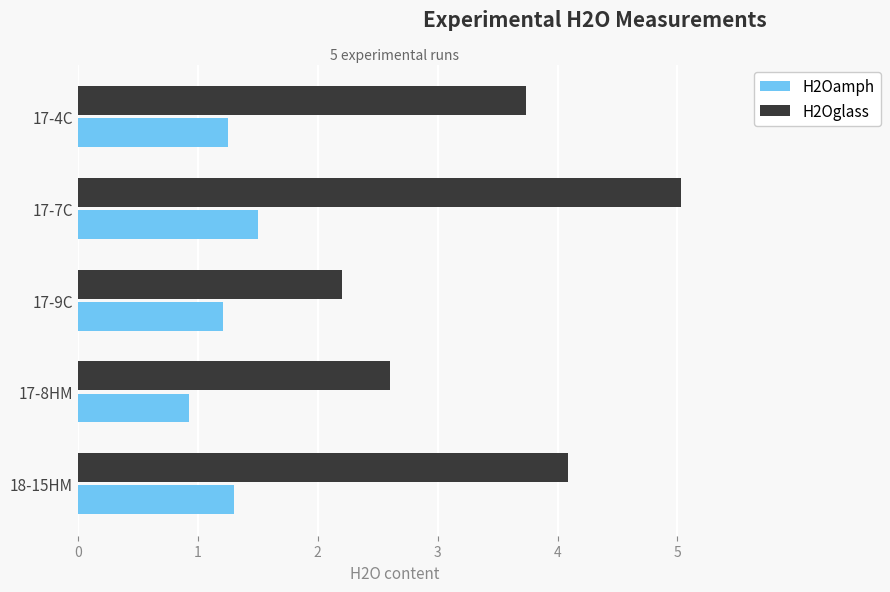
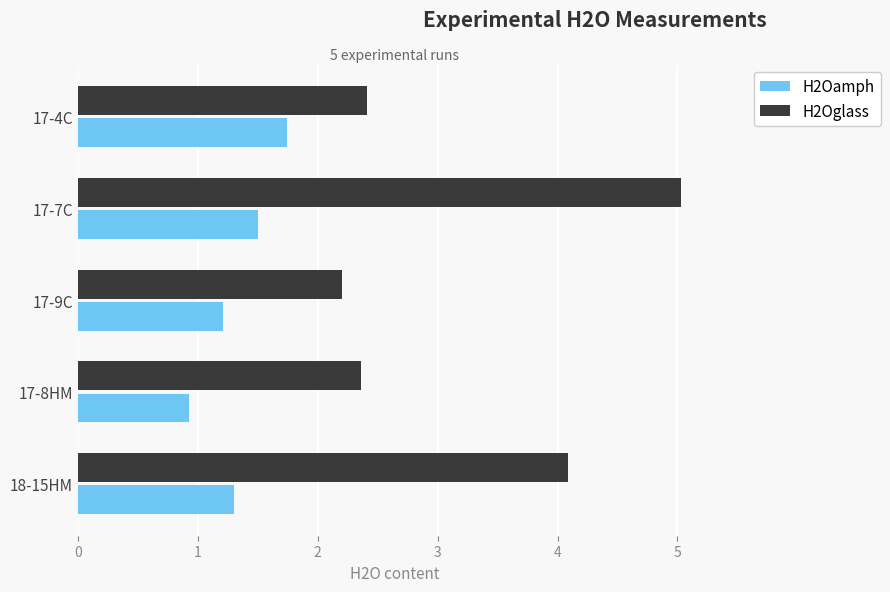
H2Oglass, 17-4C: 3.74 -> 2.41
H2Oamph, 17-4C: 1.25 -> 1.74
H2Oglass, 17-8HM: 2.60 -> 2.36
